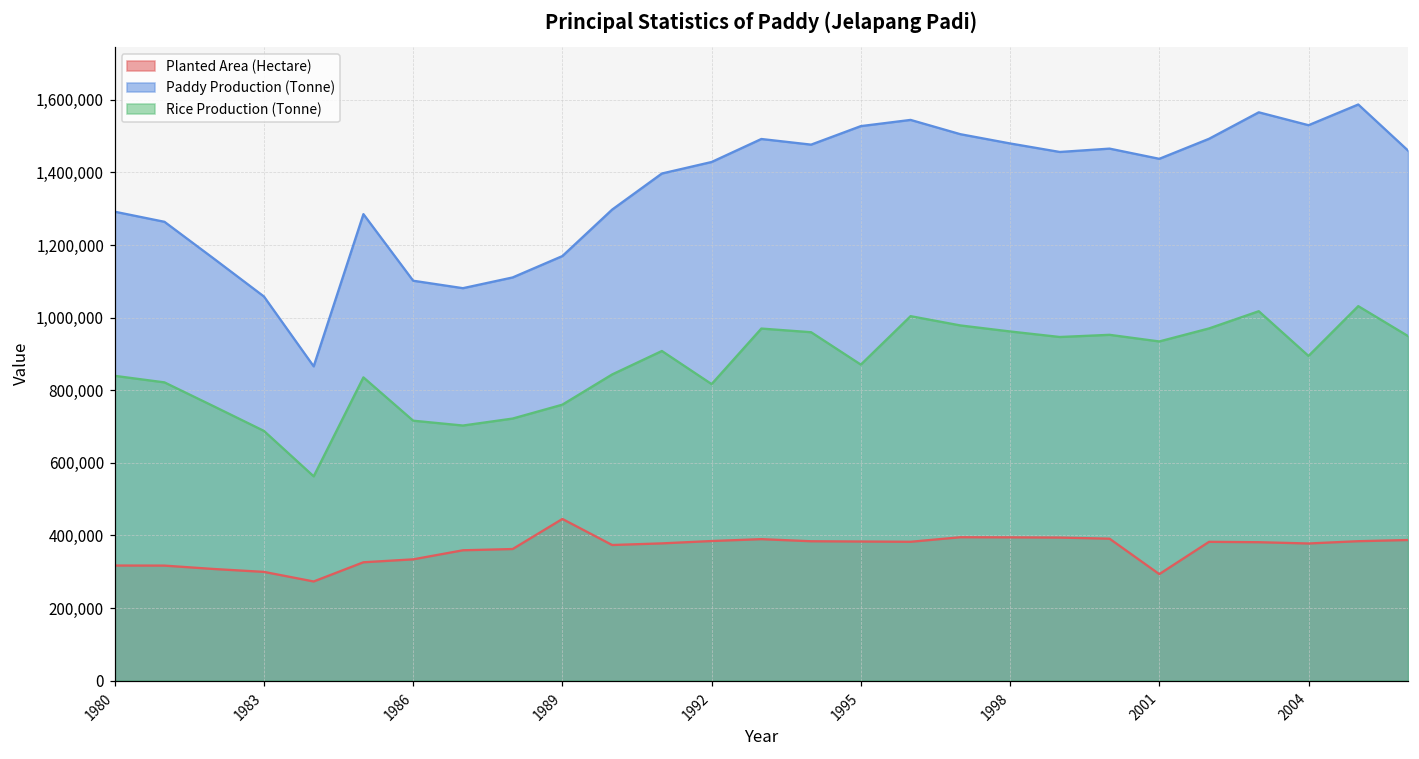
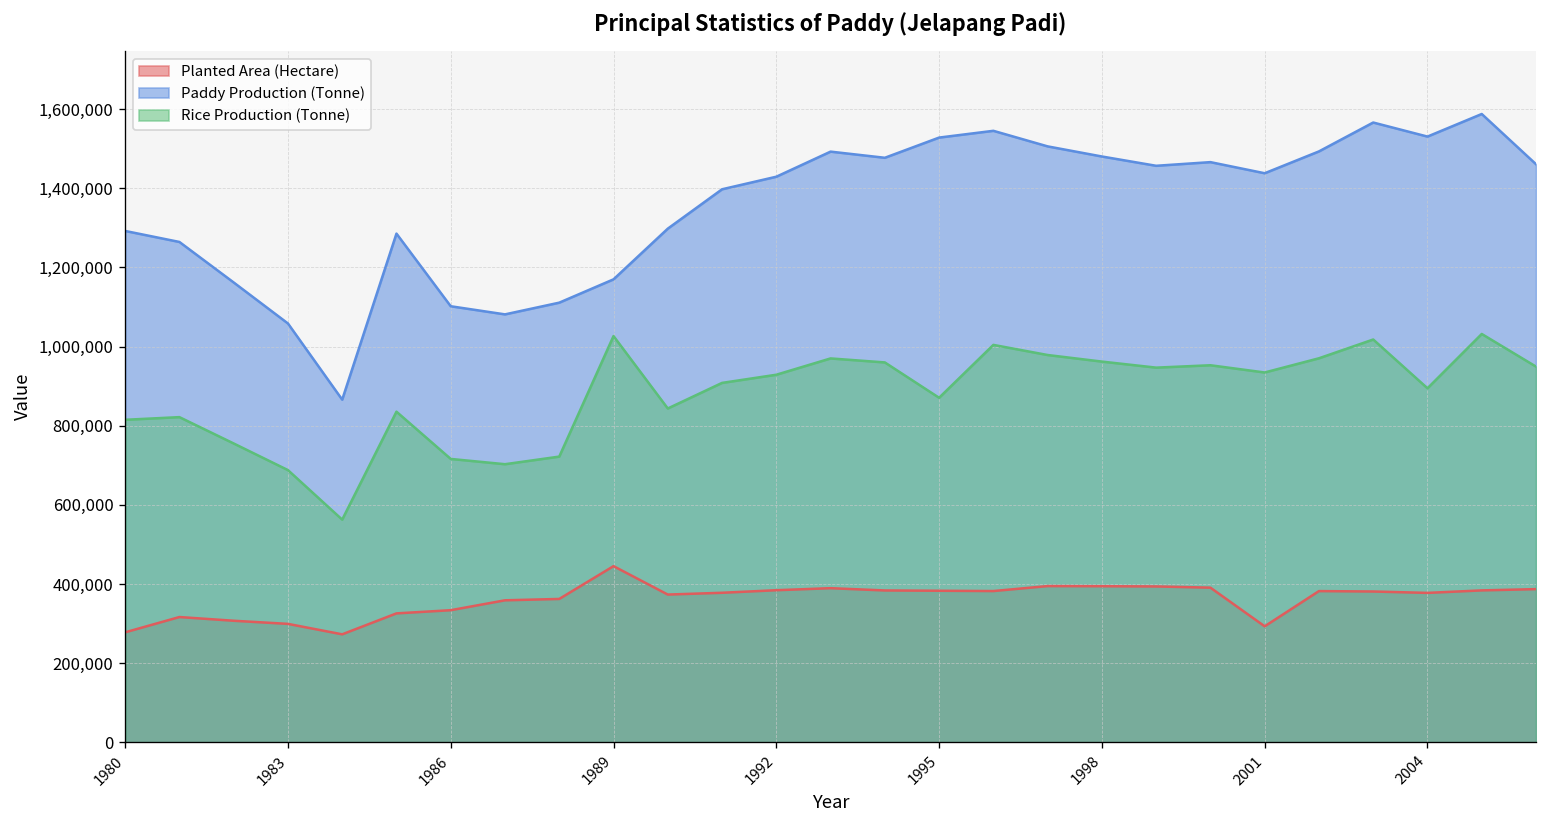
Planted Area (Hectare), 1980: 320,000 -> 280,000
Rice Production (Tonne), 1980: 840,000 -> 810,000
Rice Production (Tonne), 1989: 760,000 -> 1,030,000
Rice Production (Tonne), 1992: 820,000 -> 930,000
